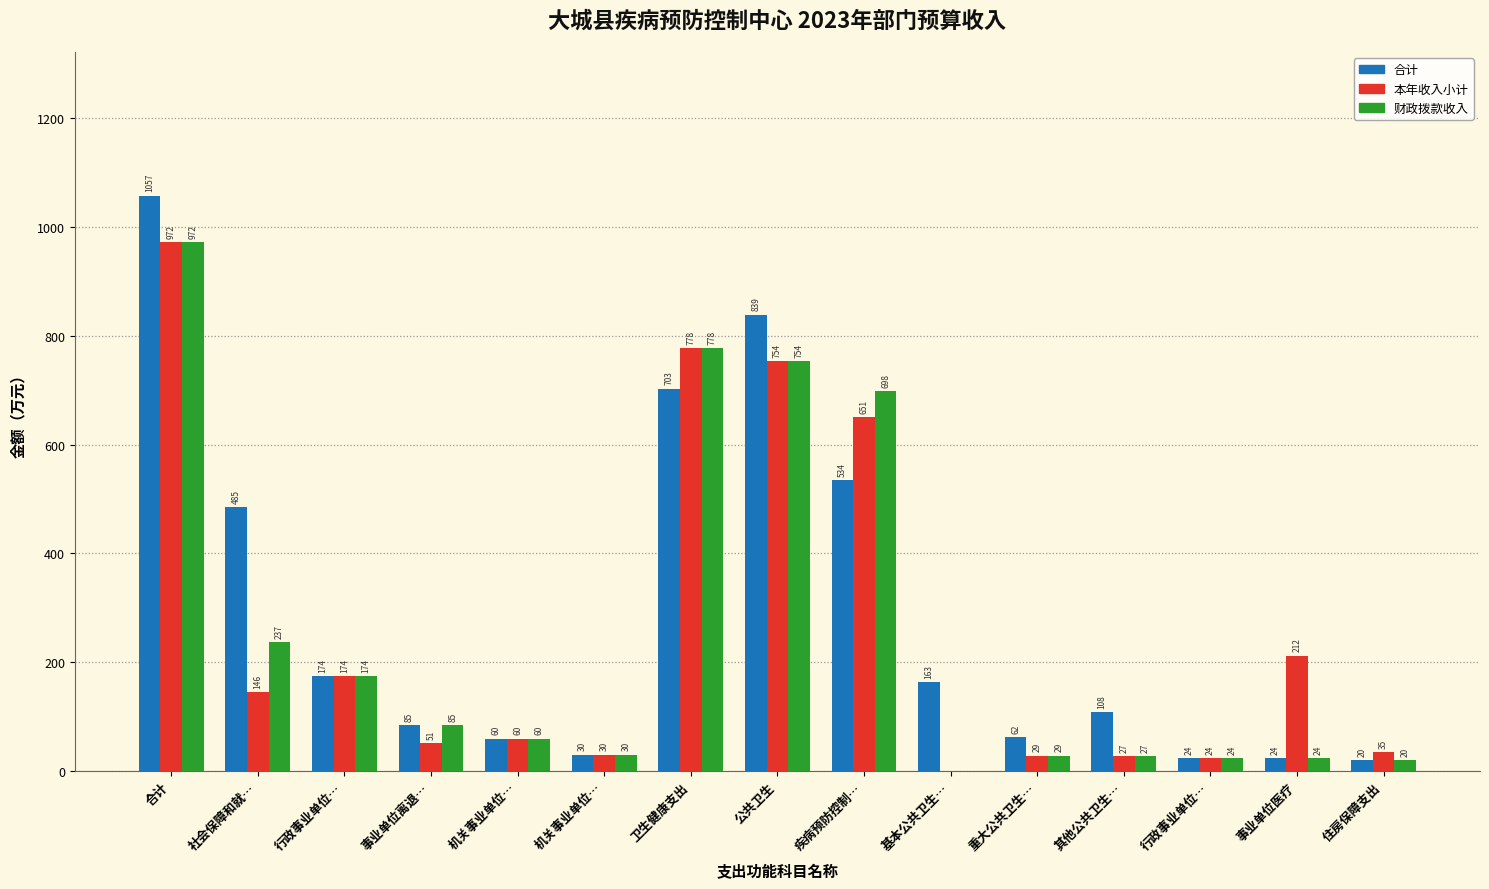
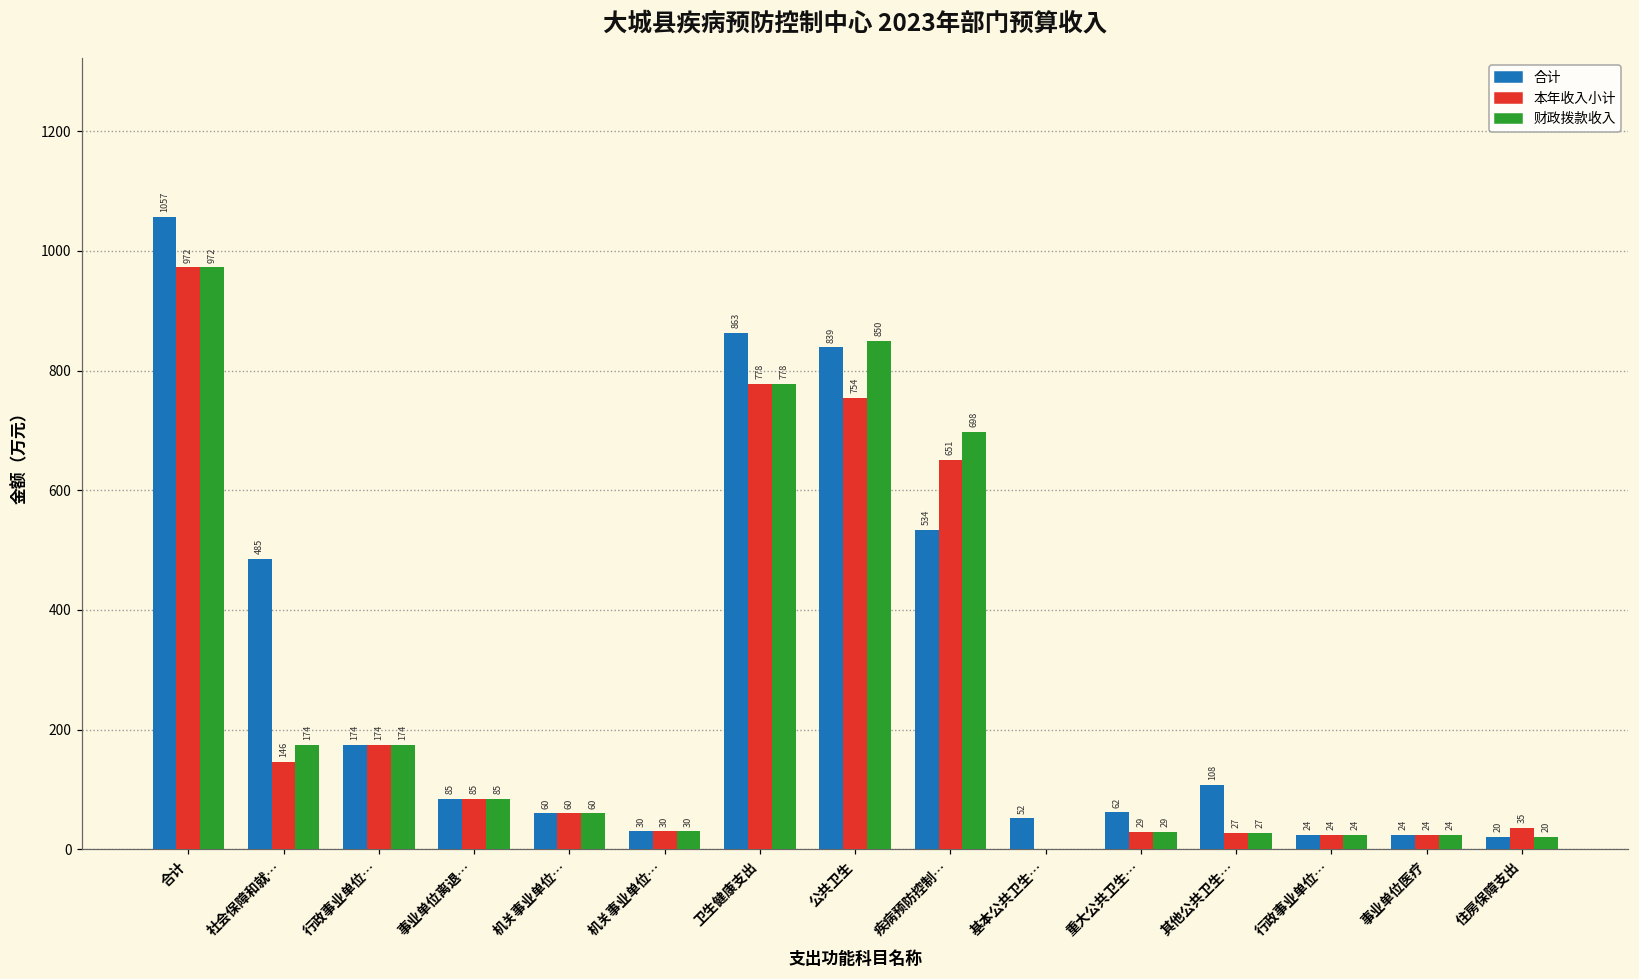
财政拨款收入, 社会保障和就…: 237 -> 174
本年收入小计, 事业单位离退…: 51 -> 85
合计, 卫生健康支出: 703 -> 863
财政拨款收入, 公共卫生: 754 -> 850
合计, 基本公共卫生…: 163 -> 52
本年收入小计, 事业单位医疗: 212 -> 24
